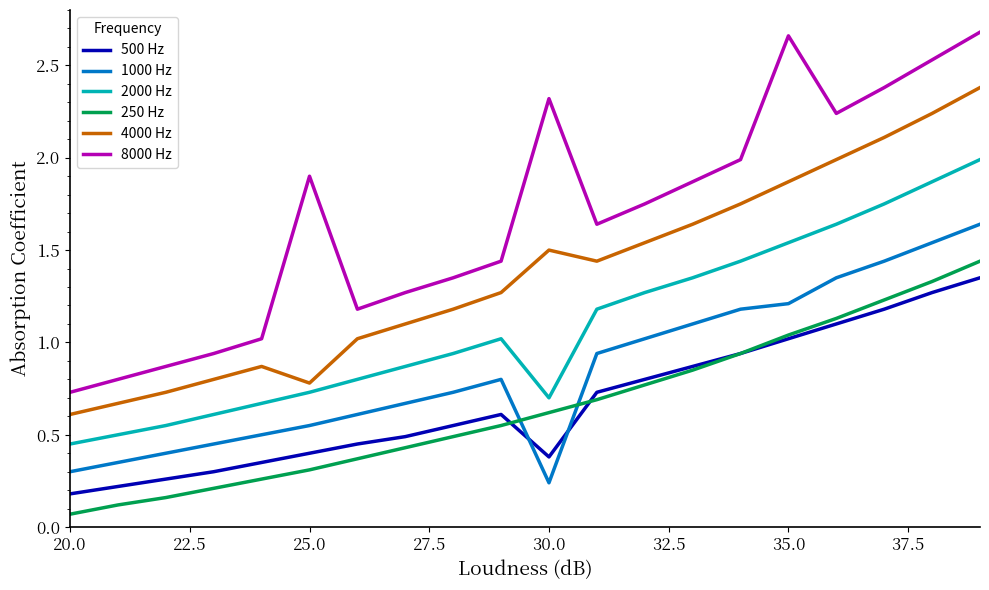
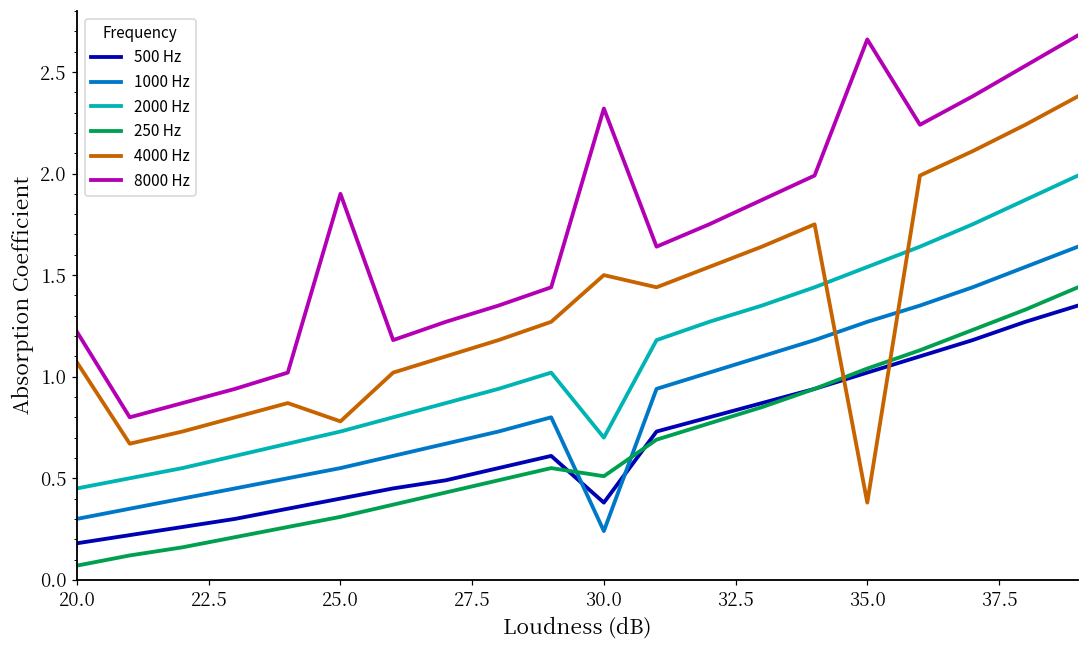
4000 Hz, 20.0: 0.61 -> 1.07
8000 Hz, 20.0: 0.73 -> 1.22
250 Hz, 30.0: 0.62 -> 0.51
1000 Hz, 35.0: 1.21 -> 1.27
4000 Hz, 35.0: 1.87 -> 0.38
